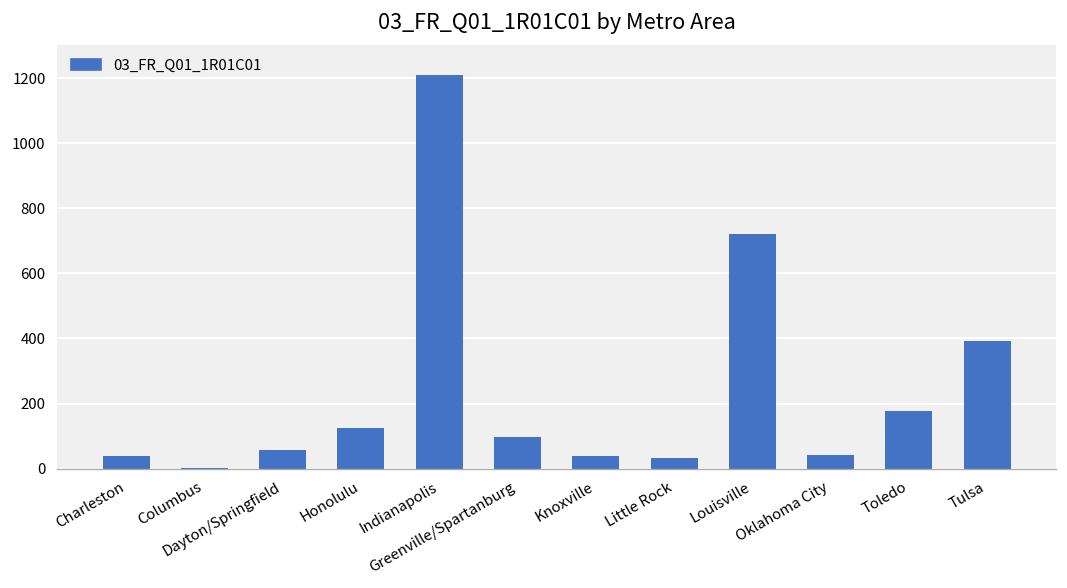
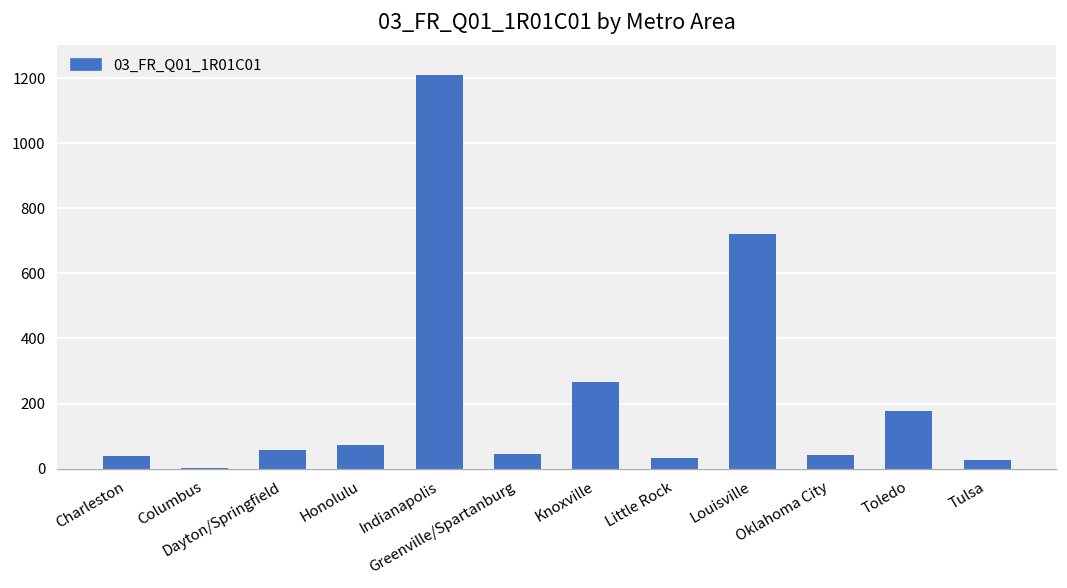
Honolulu: 130 -> 70
Greenville/Spartanburg: 100 -> 50
Knoxville: 40 -> 270
Tulsa: 390 -> 30
